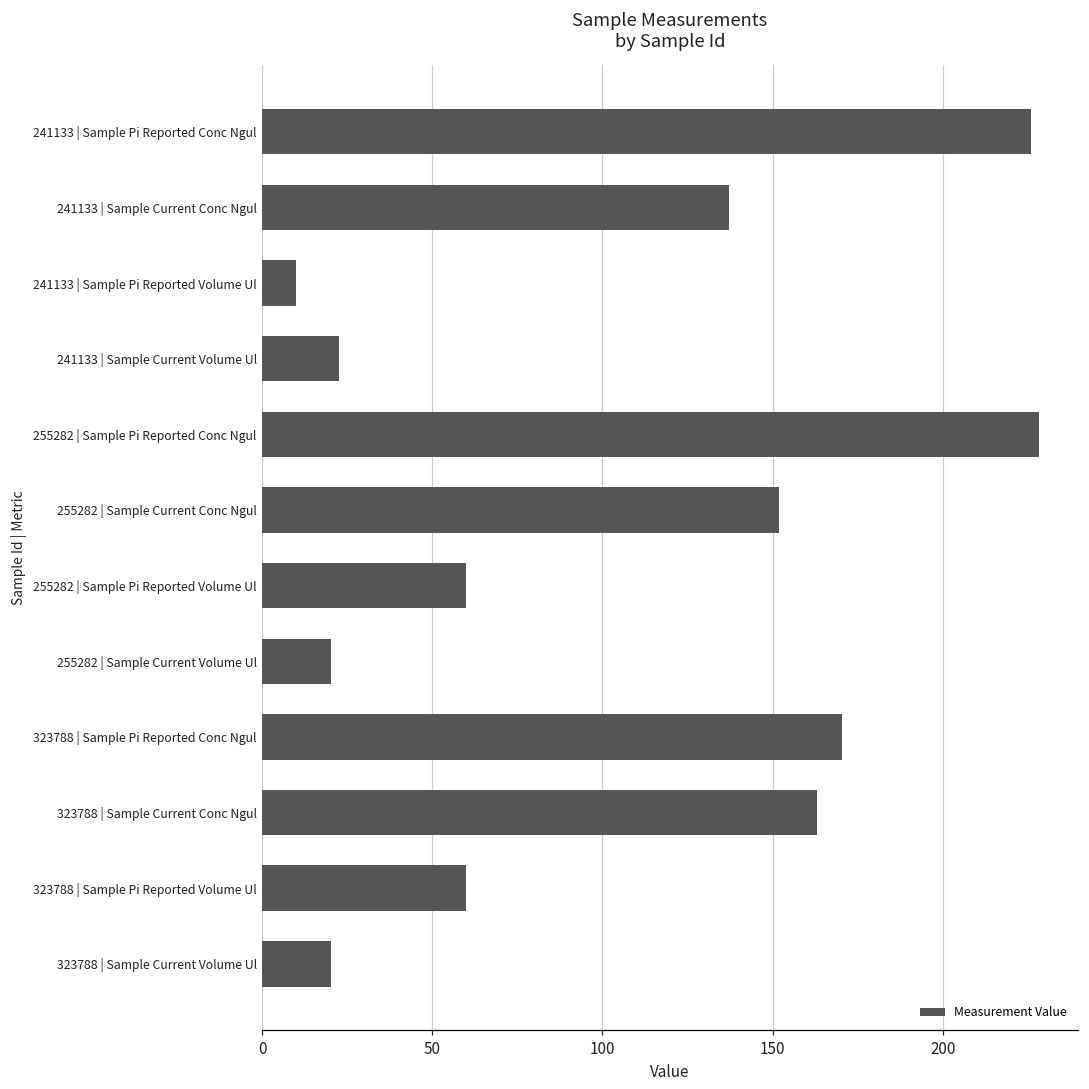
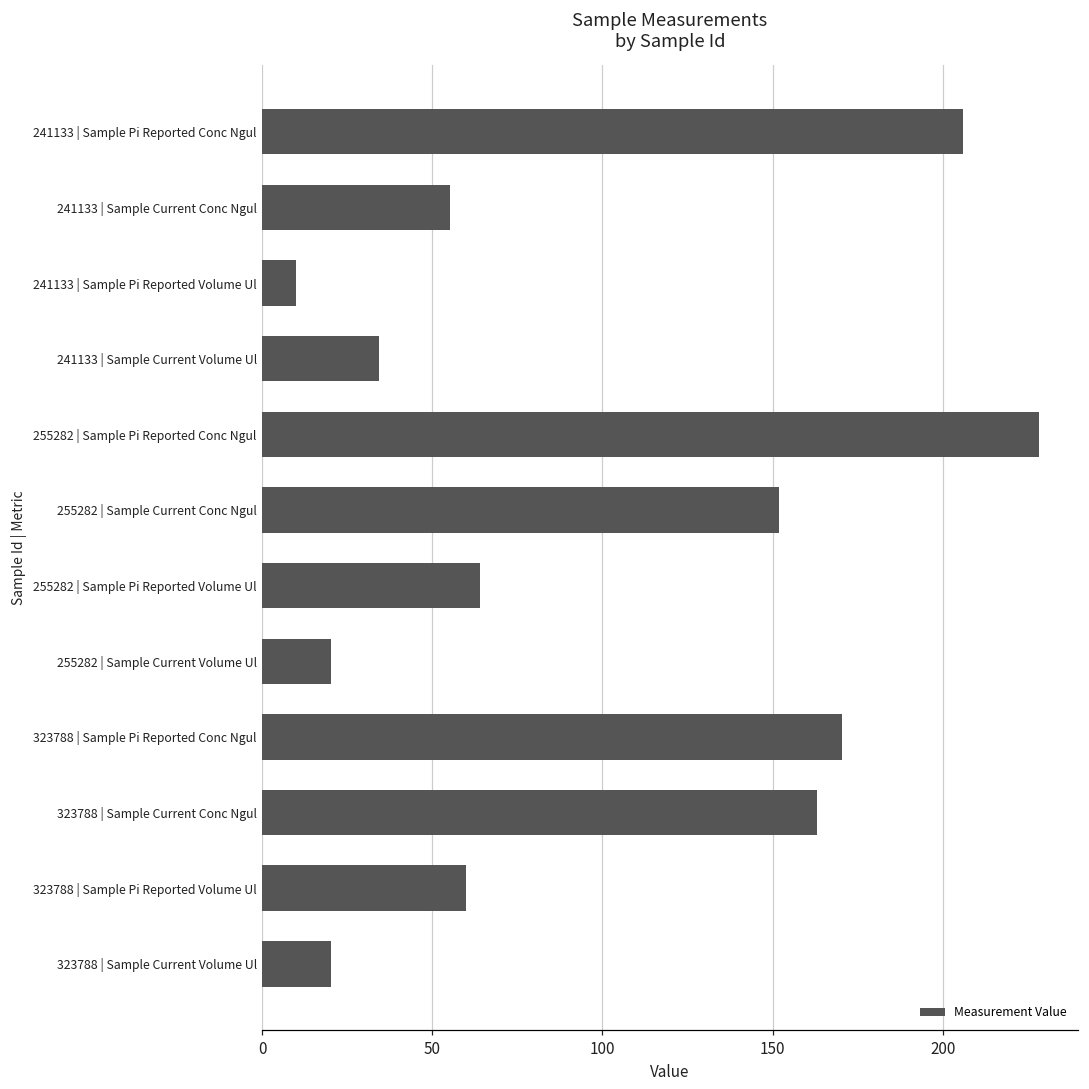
241133 | Sample Pi Reported Conc Ngul: 226 -> 206
241133 | Sample Current Conc Ngul: 137 -> 55
241133 | Sample Current Volume Ul: 23 -> 34
255282 | Sample Pi Reported Volume Ul: 60 -> 64
